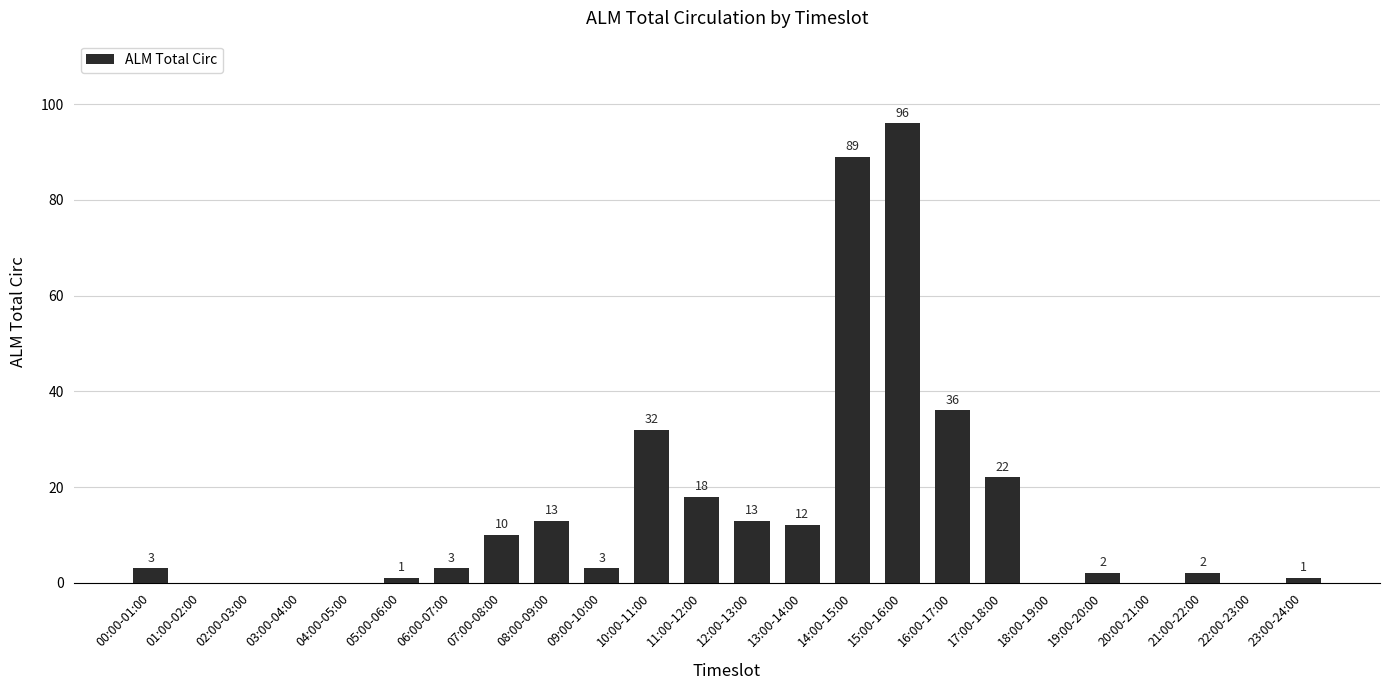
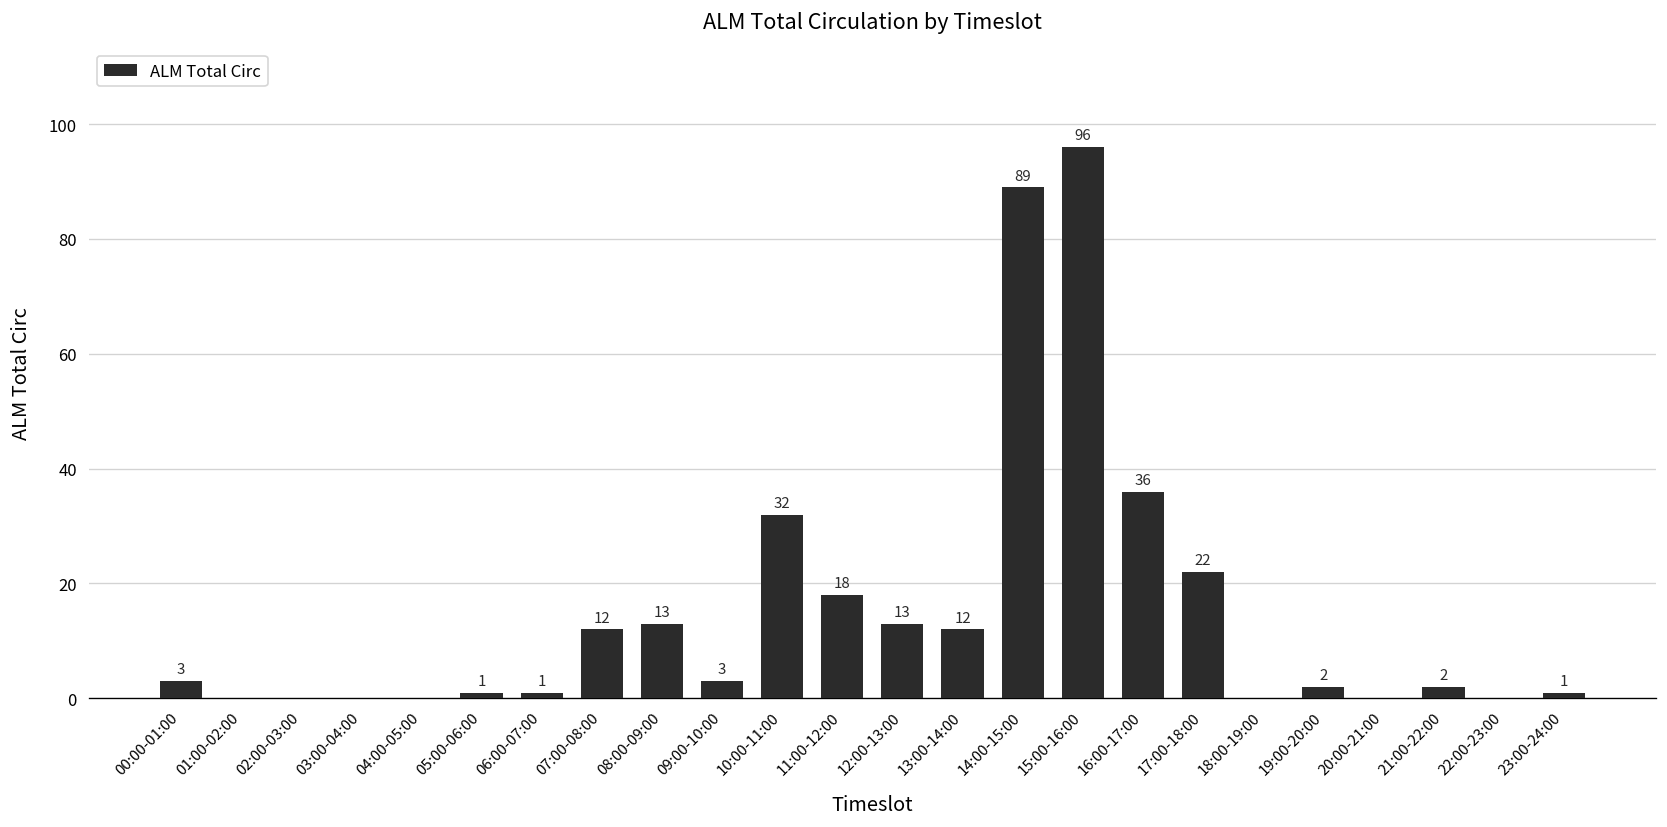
06:00-07:00: 3 -> 1
07:00-08:00: 10 -> 12
